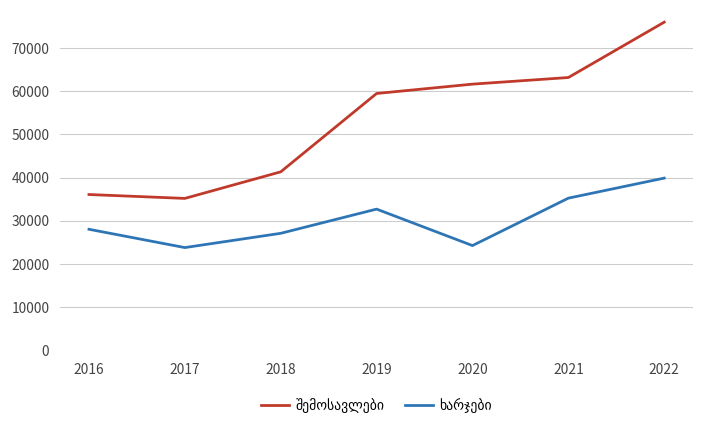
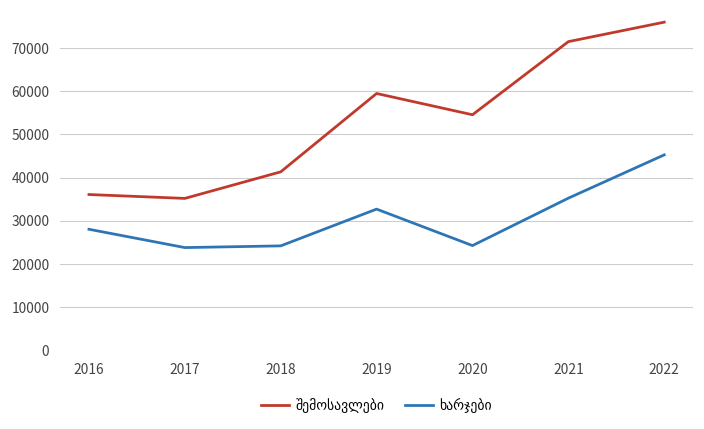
ხარჯები, 2018: 27000 -> 24000
შემოსავლები, 2020: 62000 -> 55000
შემოსავლები, 2021: 63000 -> 72000
ხარჯები, 2022: 40000 -> 45000
